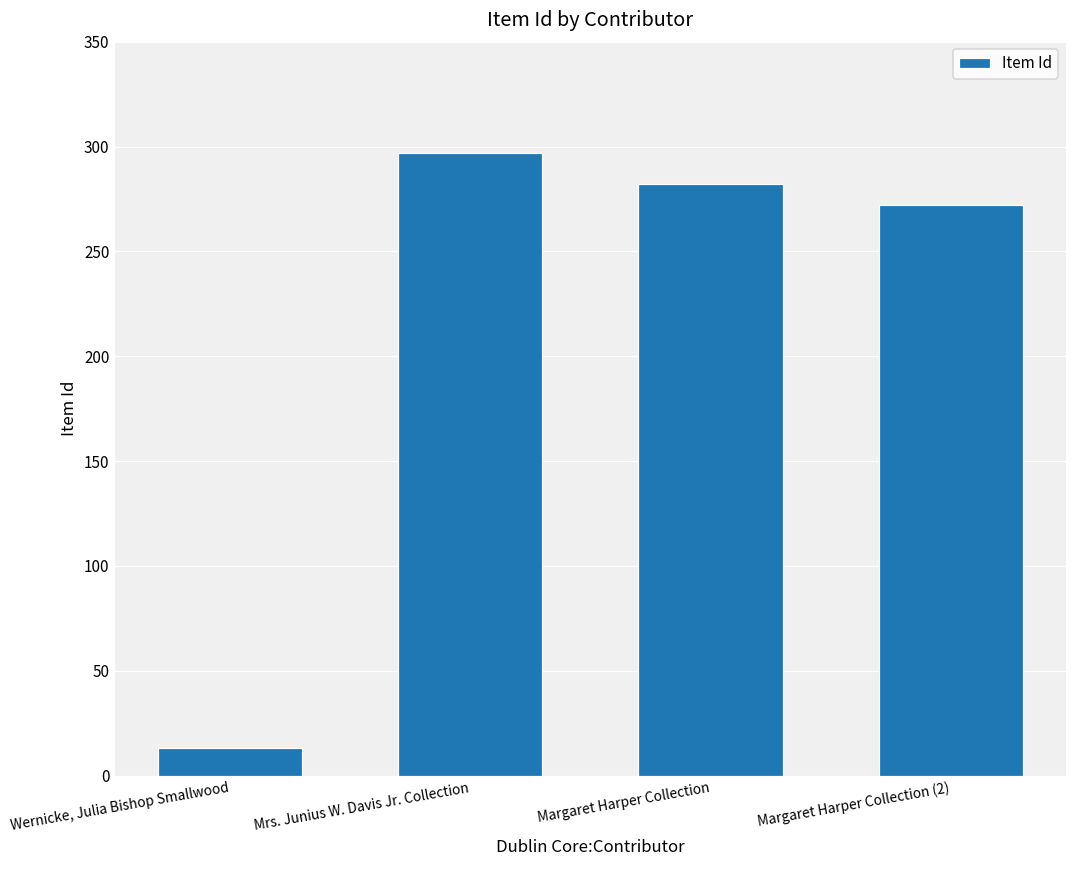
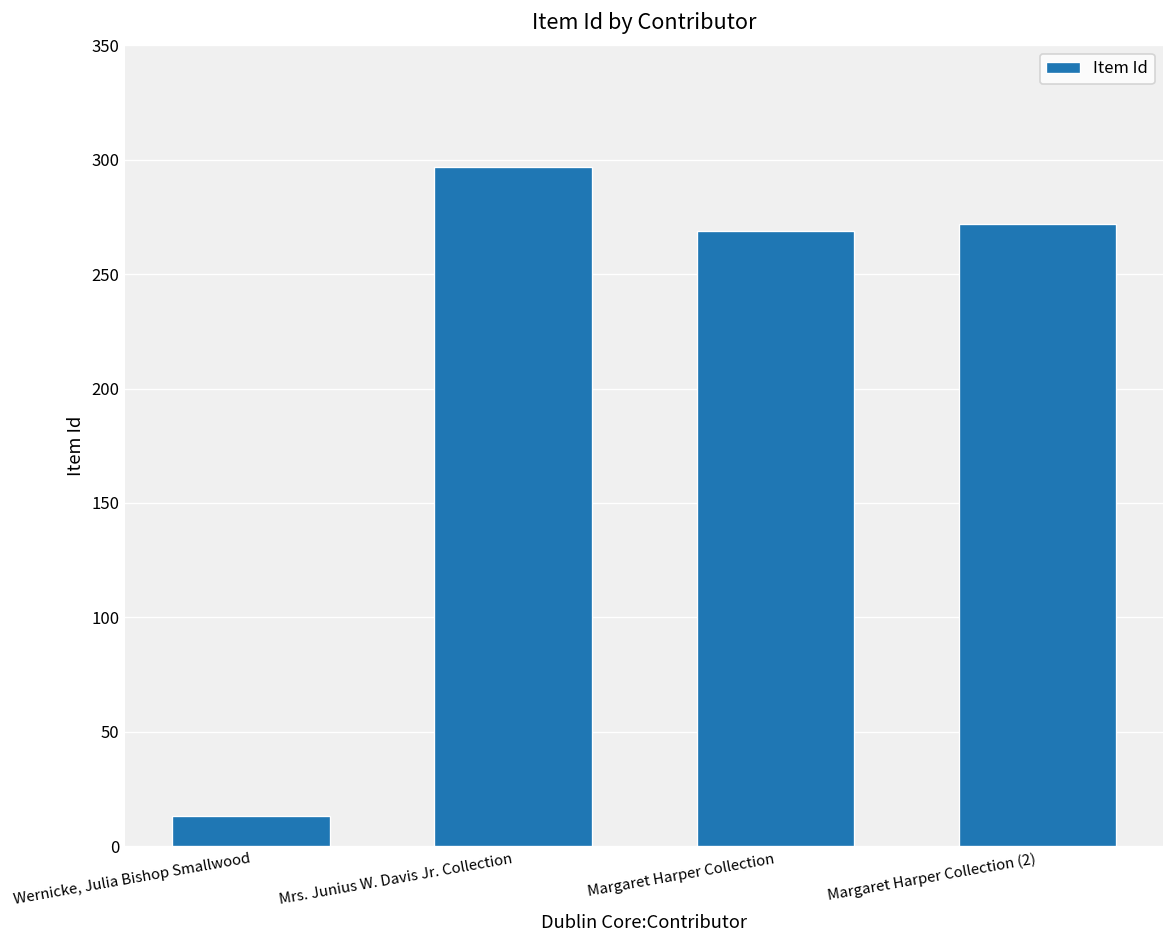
Margaret Harper Collection: 282 -> 269
